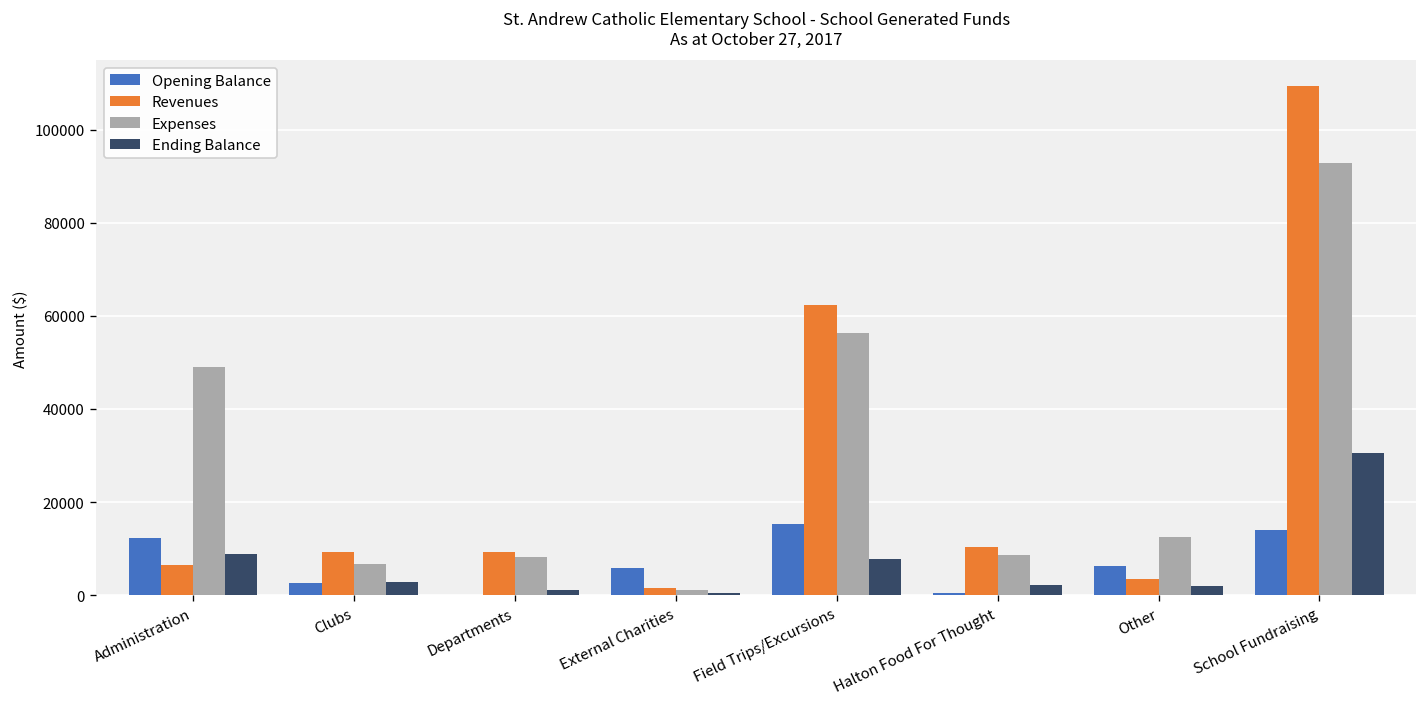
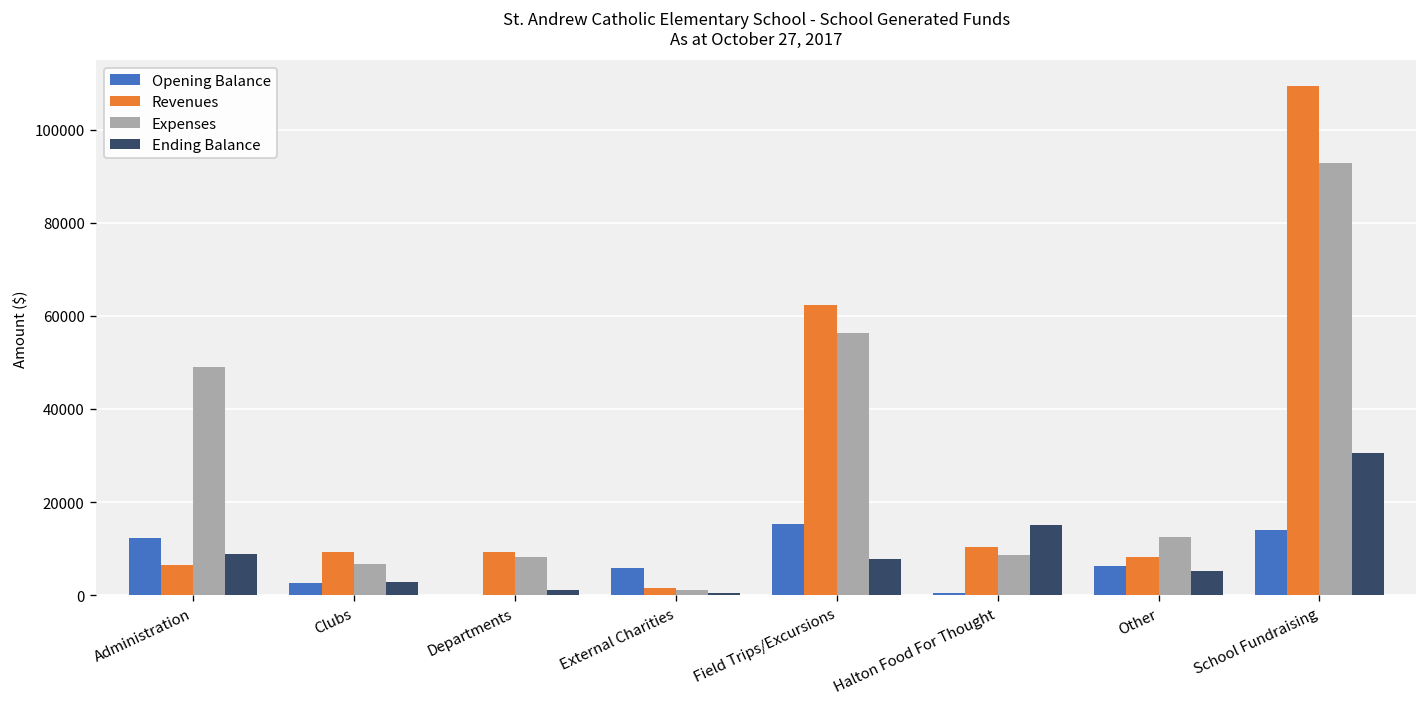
Ending Balance, Halton Food For Thought: 2000 -> 15000
Revenues, Other: 3000 -> 8000
Ending Balance, Other: 2000 -> 5000
